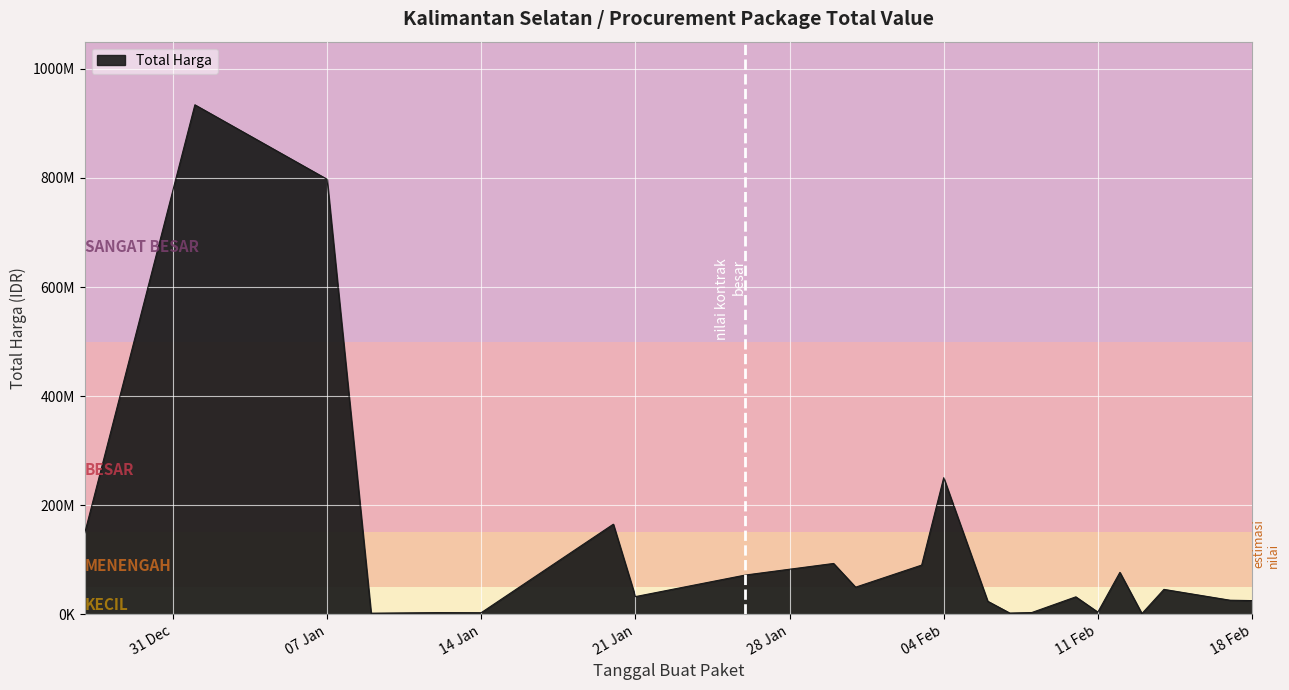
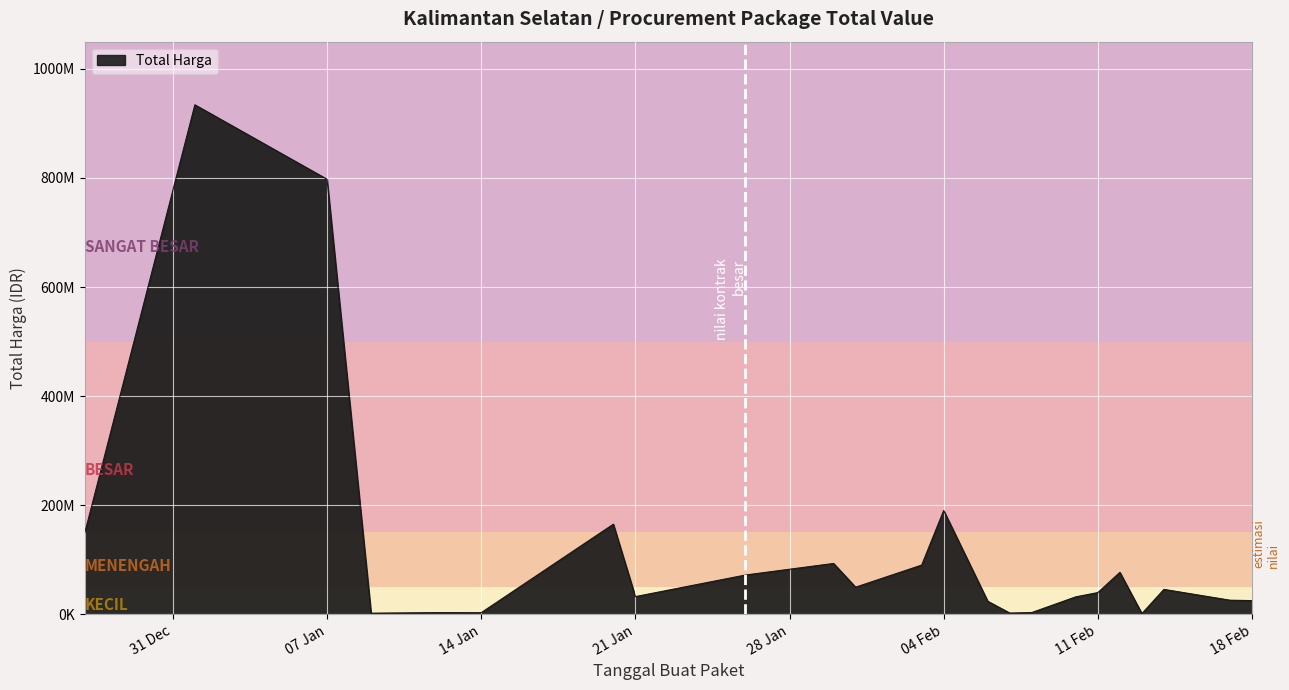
04 Feb: 250000000 -> 190000000
11 Feb: 0 -> 40000000
